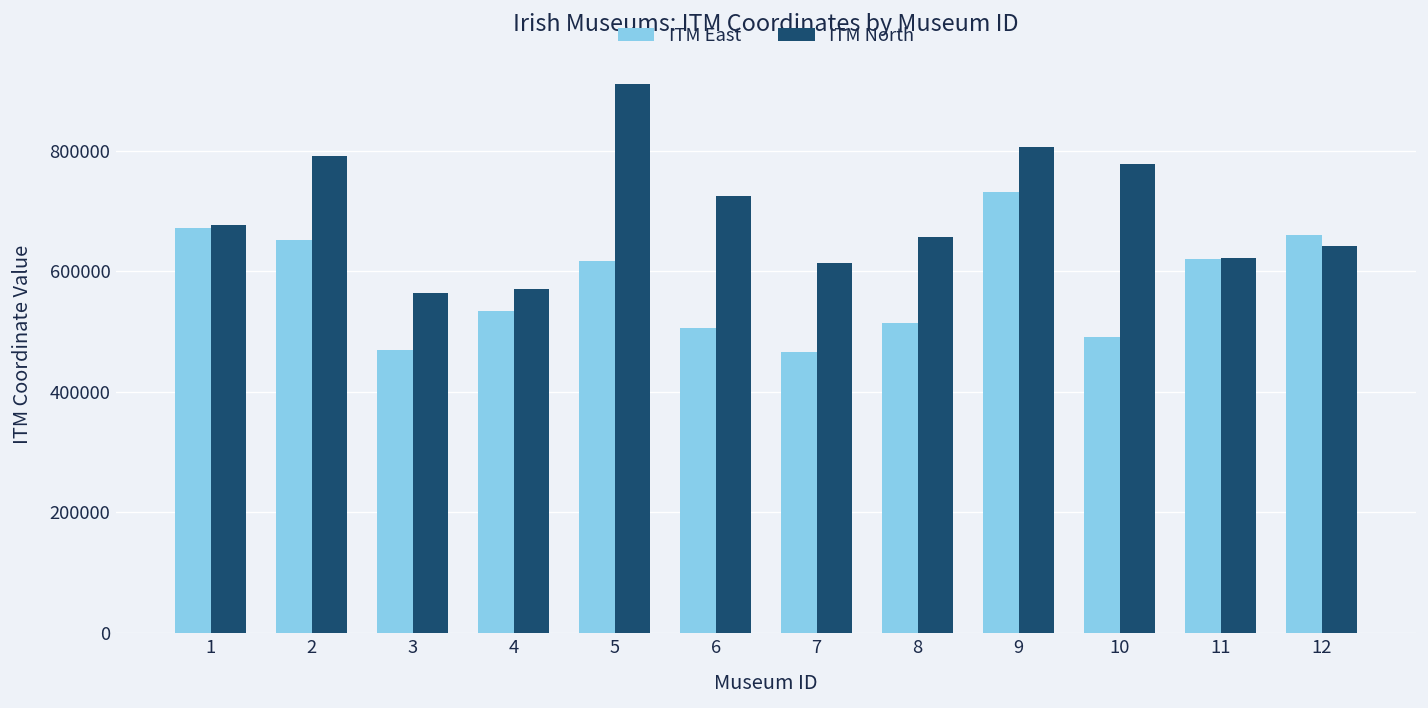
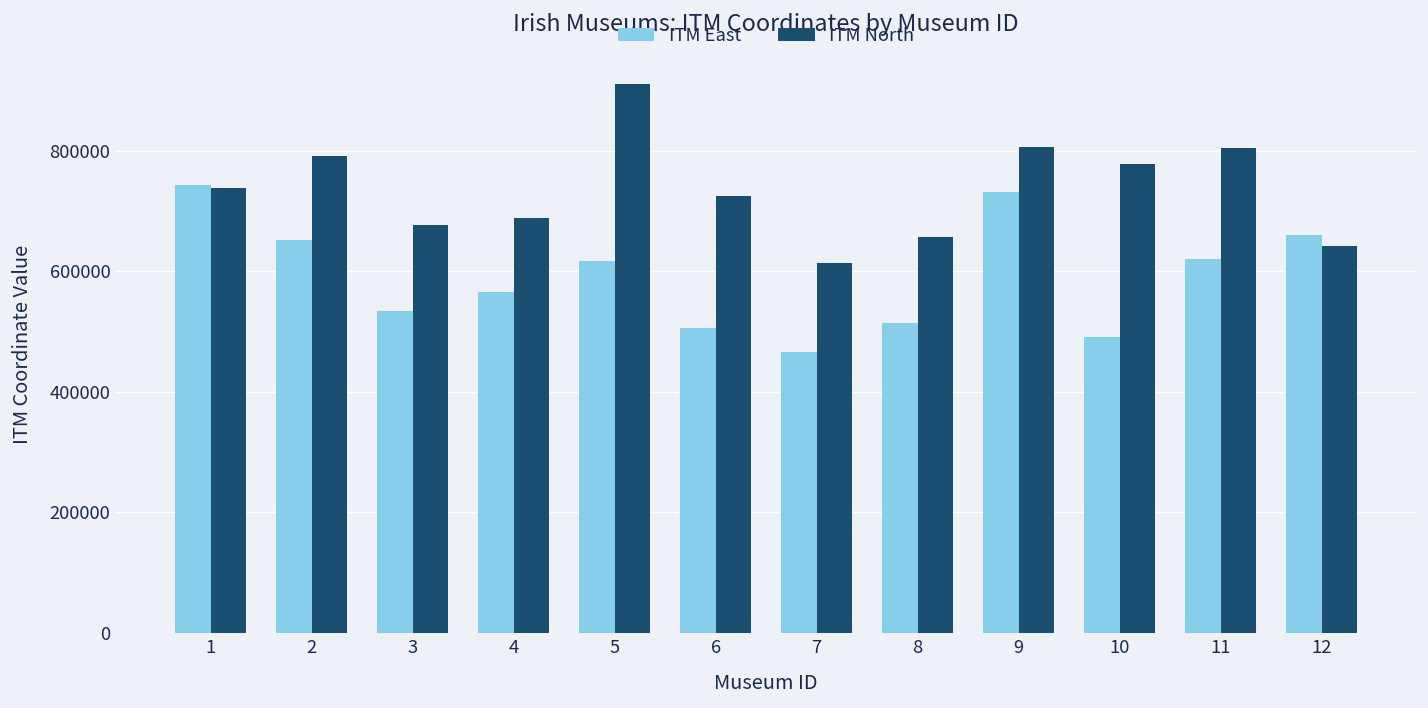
ITM East, 1: 670000 -> 740000
ITM North, 1: 680000 -> 740000
ITM East, 3: 470000 -> 530000
ITM North, 3: 560000 -> 680000
ITM East, 4: 530000 -> 570000
ITM North, 4: 570000 -> 690000
ITM North, 11: 620000 -> 800000
